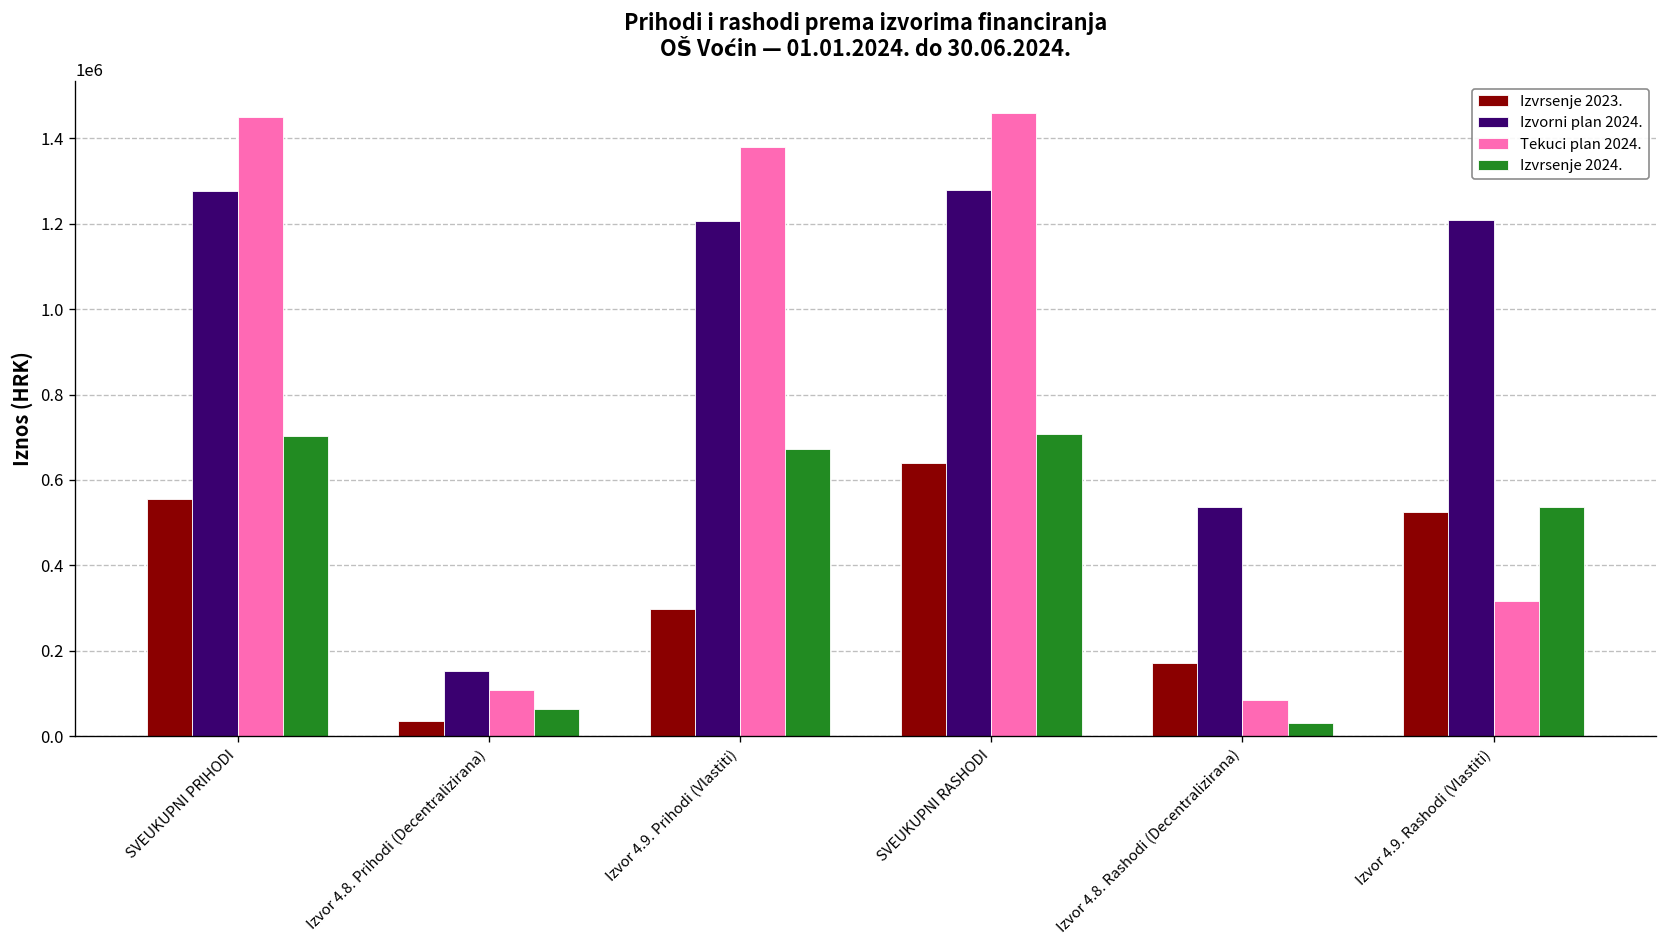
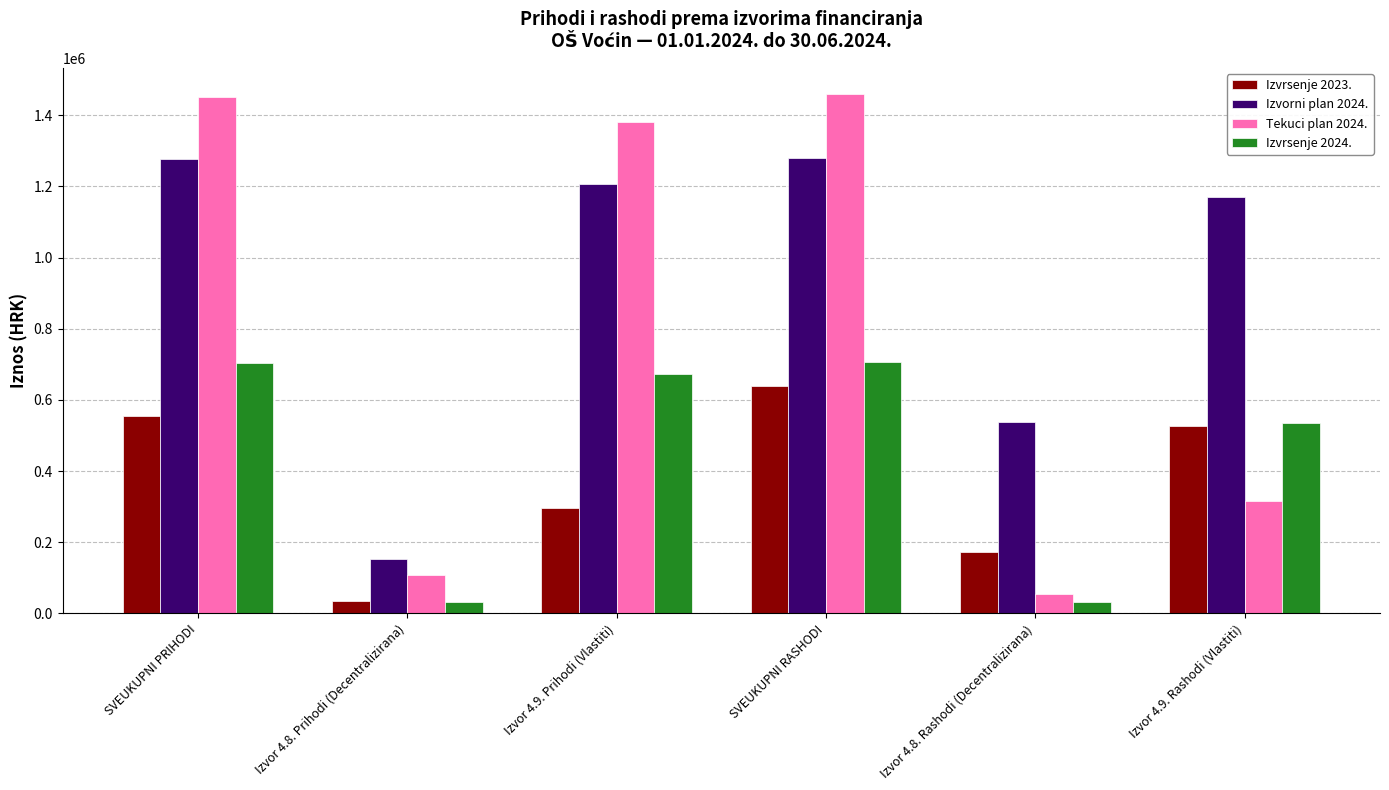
Izvrsenje 2024., Izvor 4.8. Prihodi (Decentralizirana): 60000 -> 30000
Tekuci plan 2024., Izvor 4.8. Rashodi (Decentralizirana): 80000 -> 60000
Izvorni plan 2024., Izvor 4.9. Rashodi (Vlastiti): 1210000 -> 1170000
